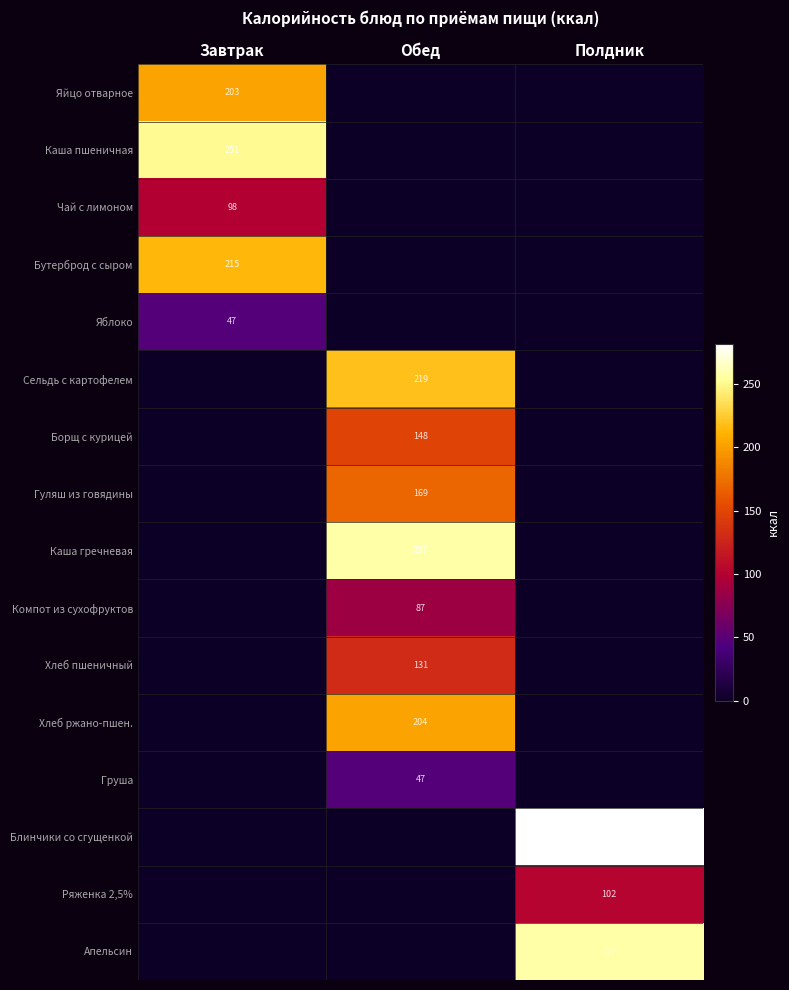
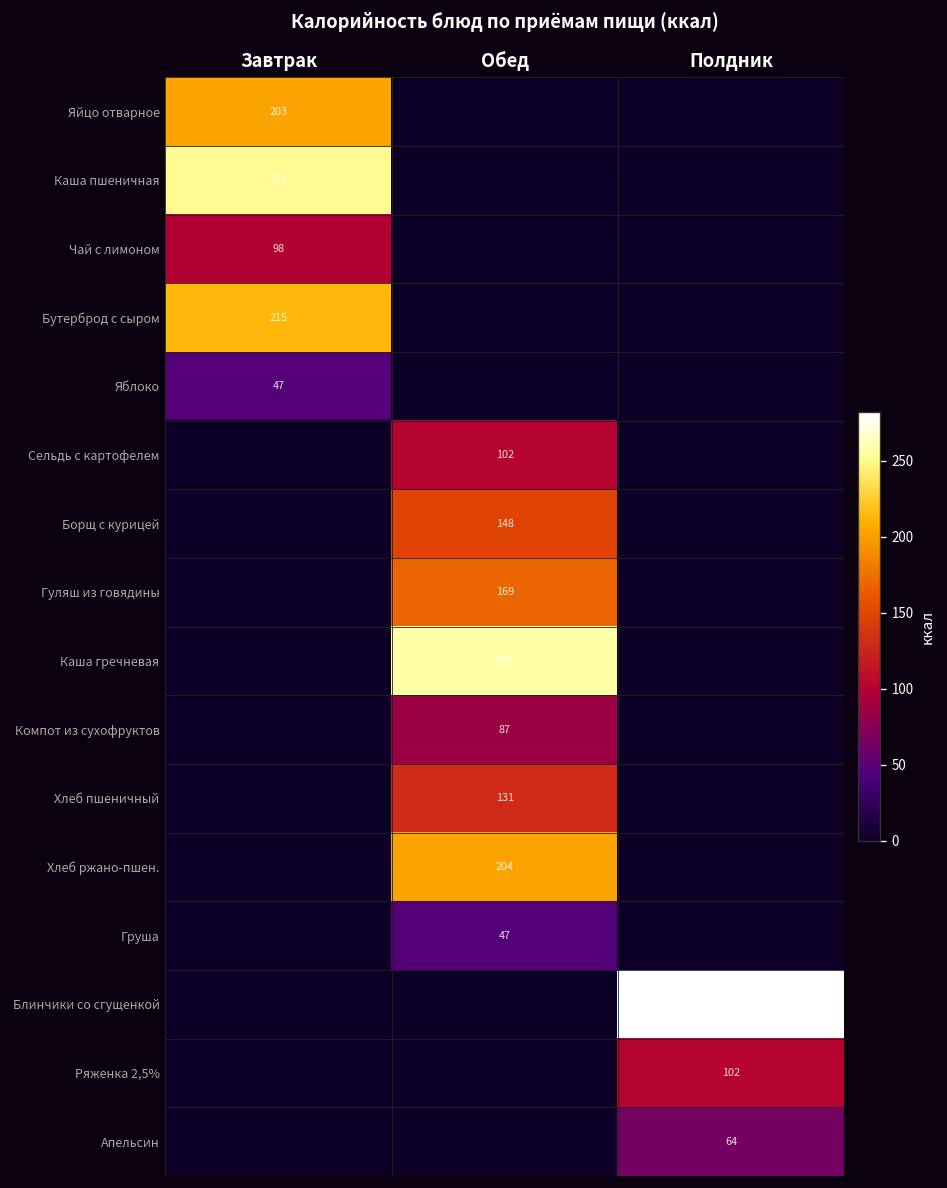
Сельдь с картофелем, Обед: 219 -> 102
Апельсин, Полдник: 257 -> 64
